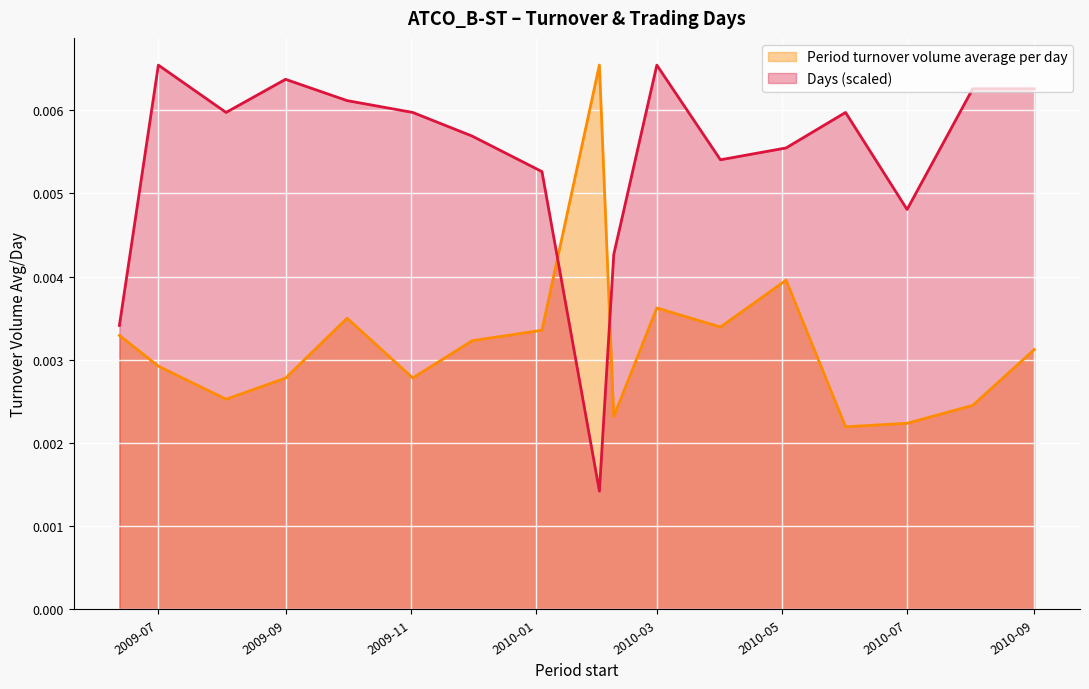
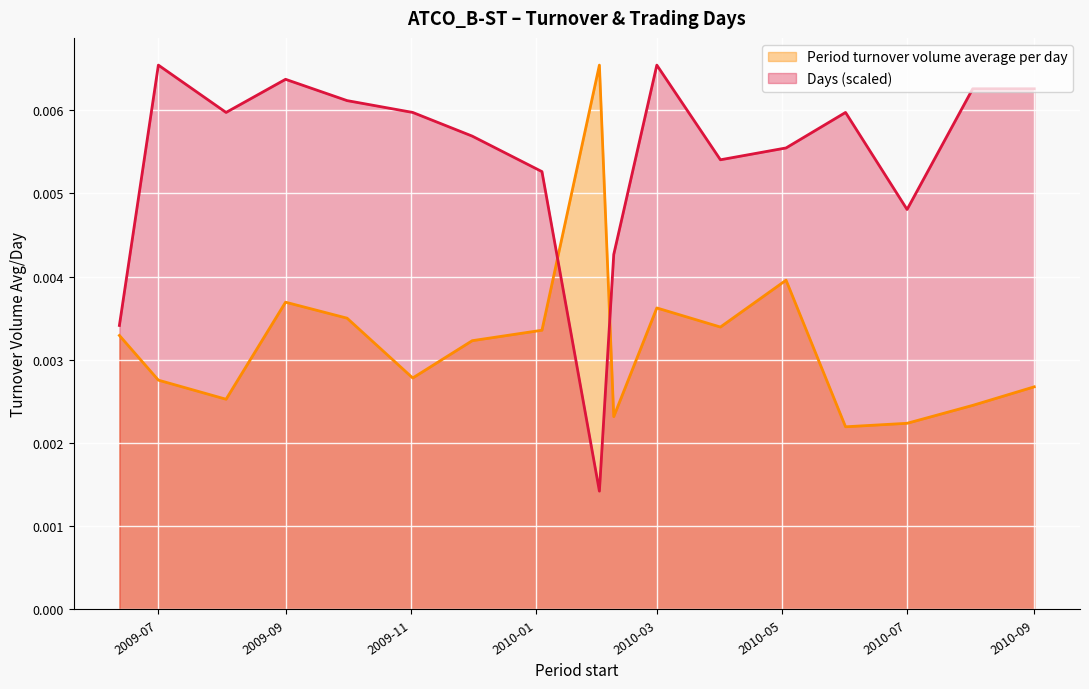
Period turnover volume average per day, 2009-07: 0.0029 -> 0.0028
Period turnover volume average per day, 2009-09: 0.0028 -> 0.0037
Period turnover volume average per day, 2010-09: 0.0031 -> 0.0027
